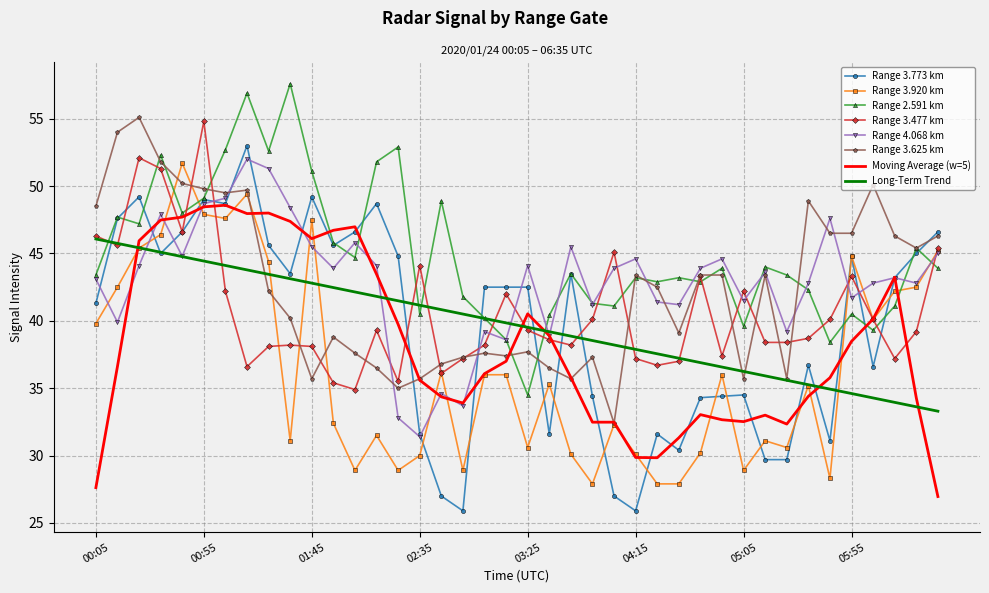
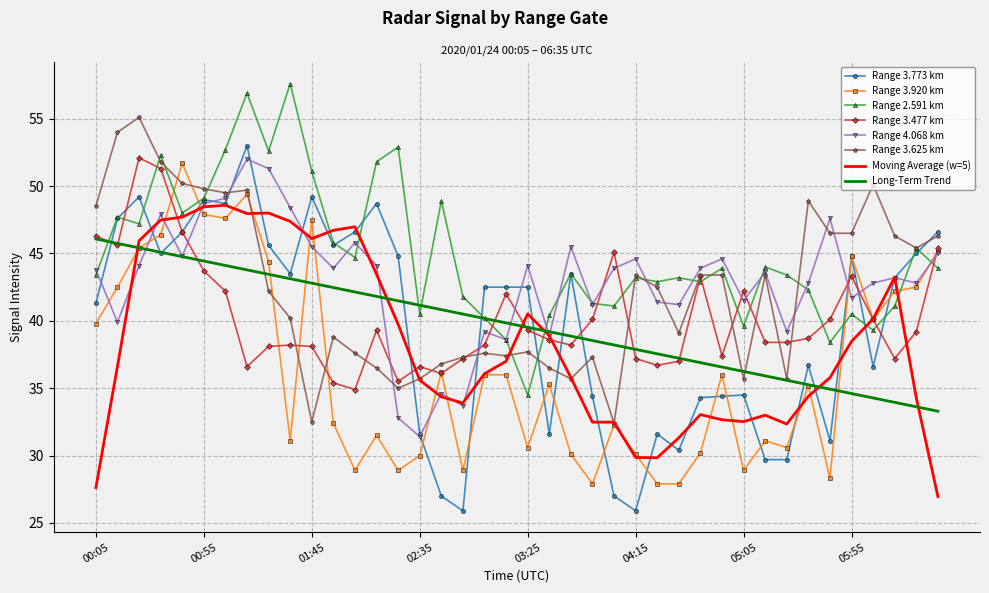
Range 4.068 km, 00:05: 43.1 -> 43.8
Range 3.477 km, 00:55: 54.8 -> 43.7
Range 3.625 km, 01:45: 35.7 -> 32.5
Range 3.477 km, 02:35: 44.1 -> 36.6
